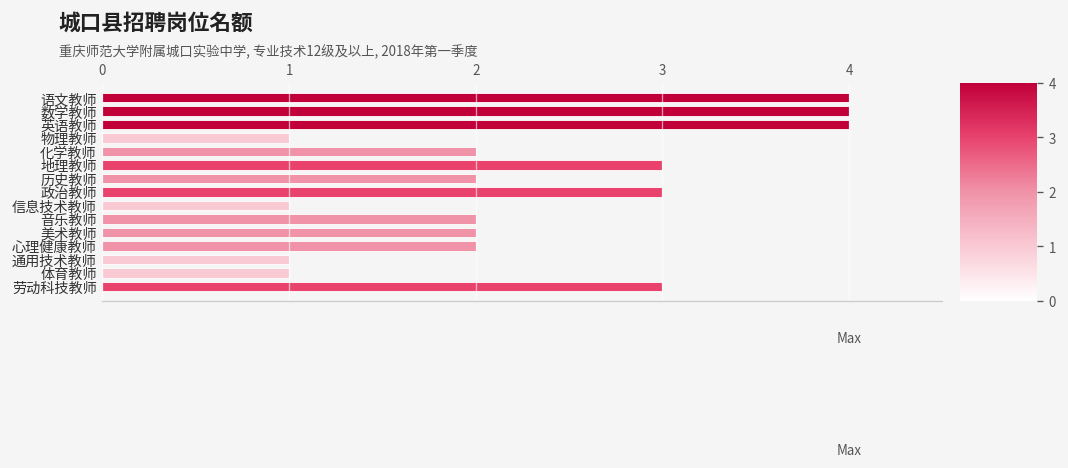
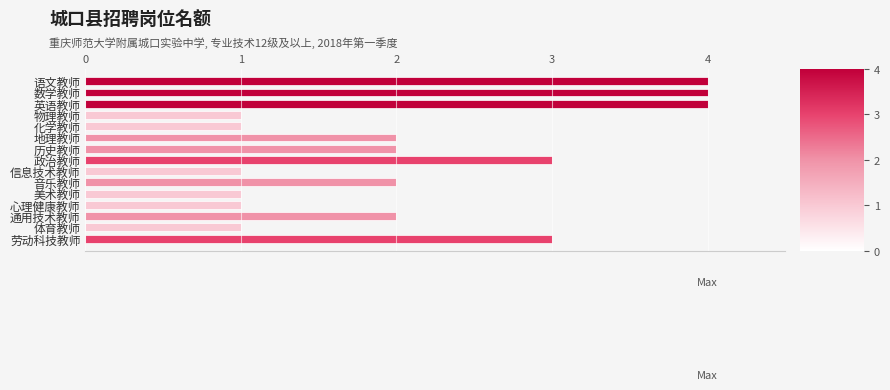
化学教师: 2 -> 1
地理教师: 3 -> 2
美术教师: 2 -> 1
心理健康教师: 2 -> 1
通用技术教师: 1 -> 2
